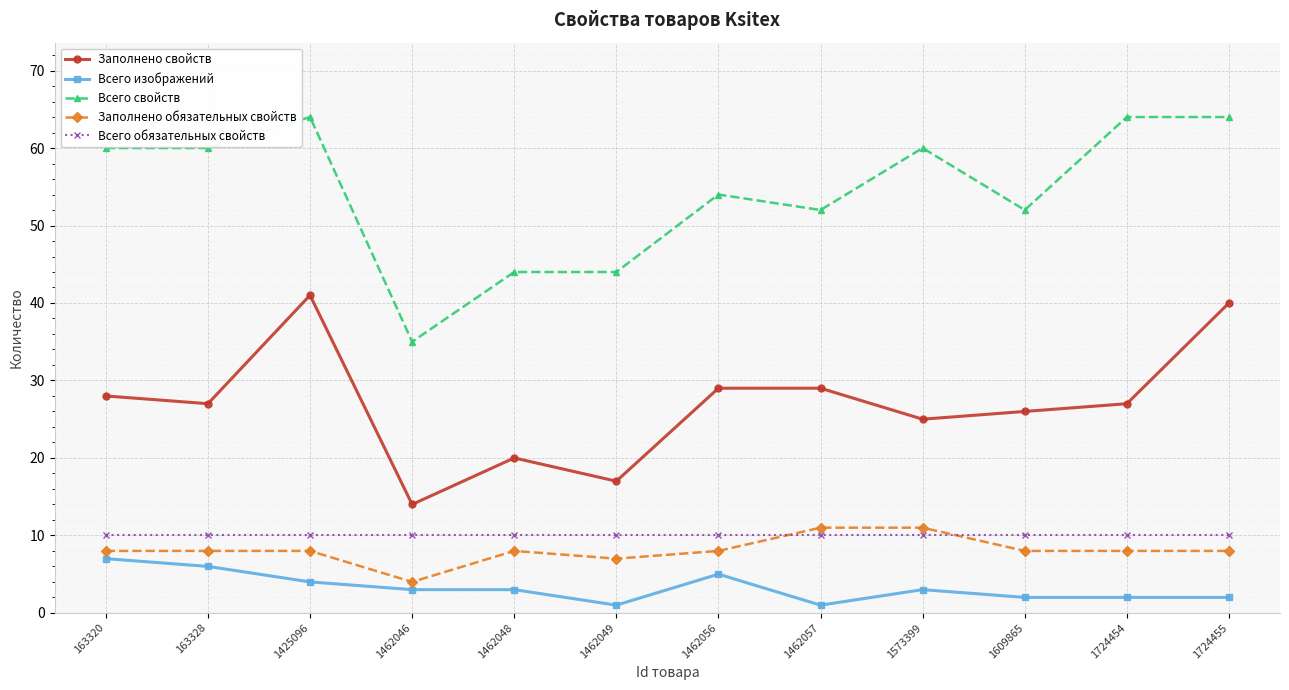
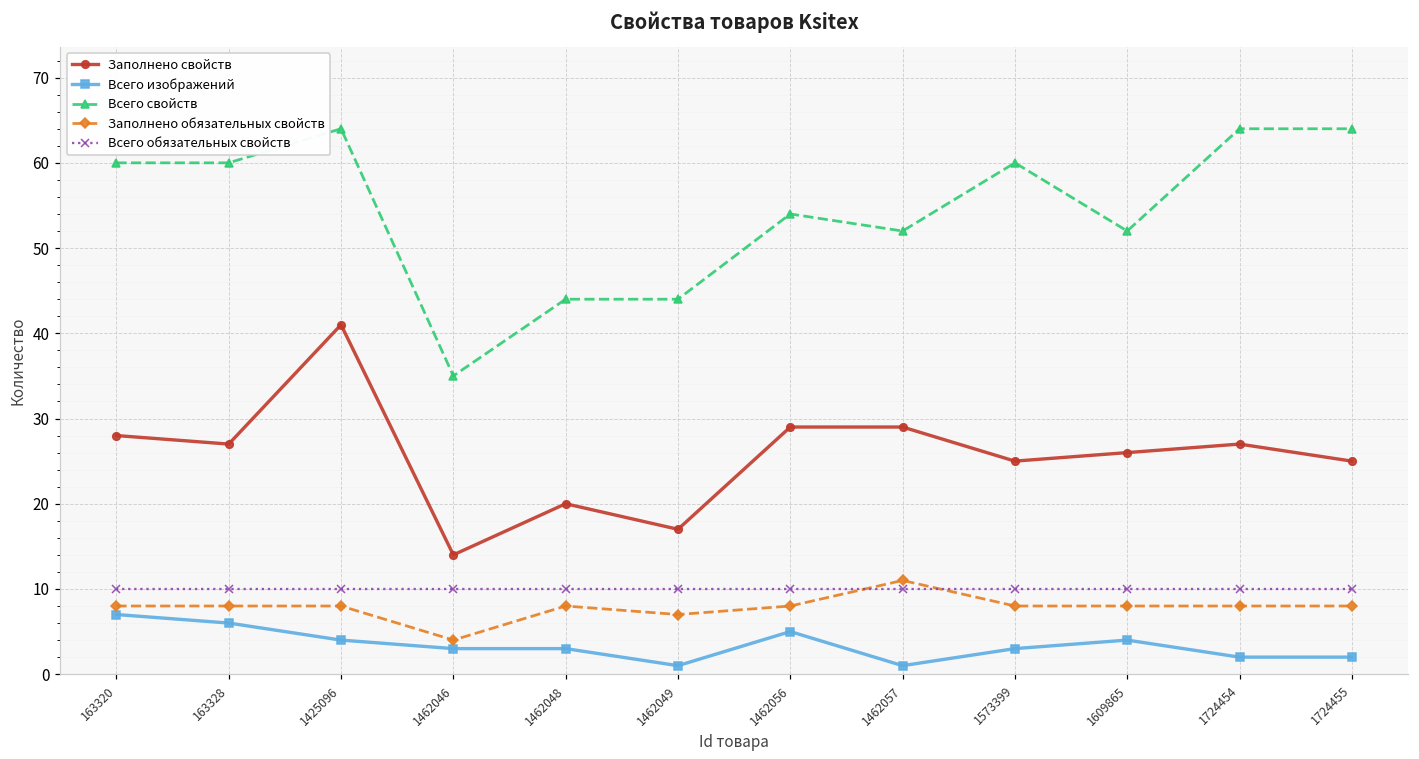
Заполнено обязательных свойств, 1573399: 11 -> 8
Всего изображений, 1609865: 2 -> 4
Заполнено свойств, 1724455: 40 -> 25
